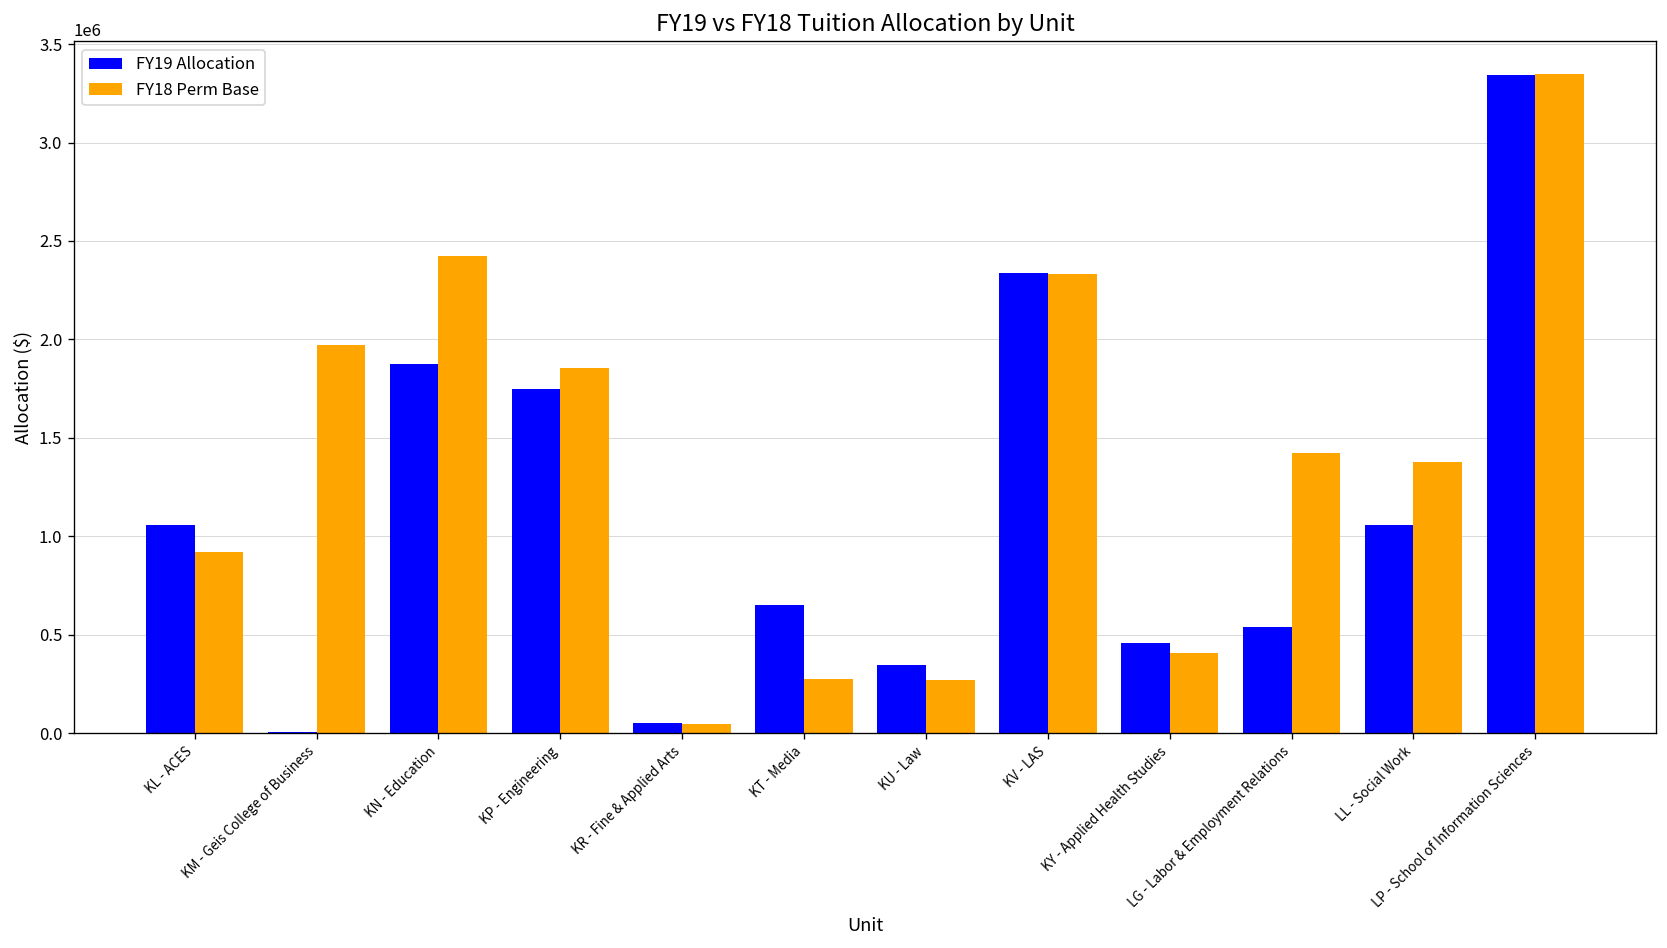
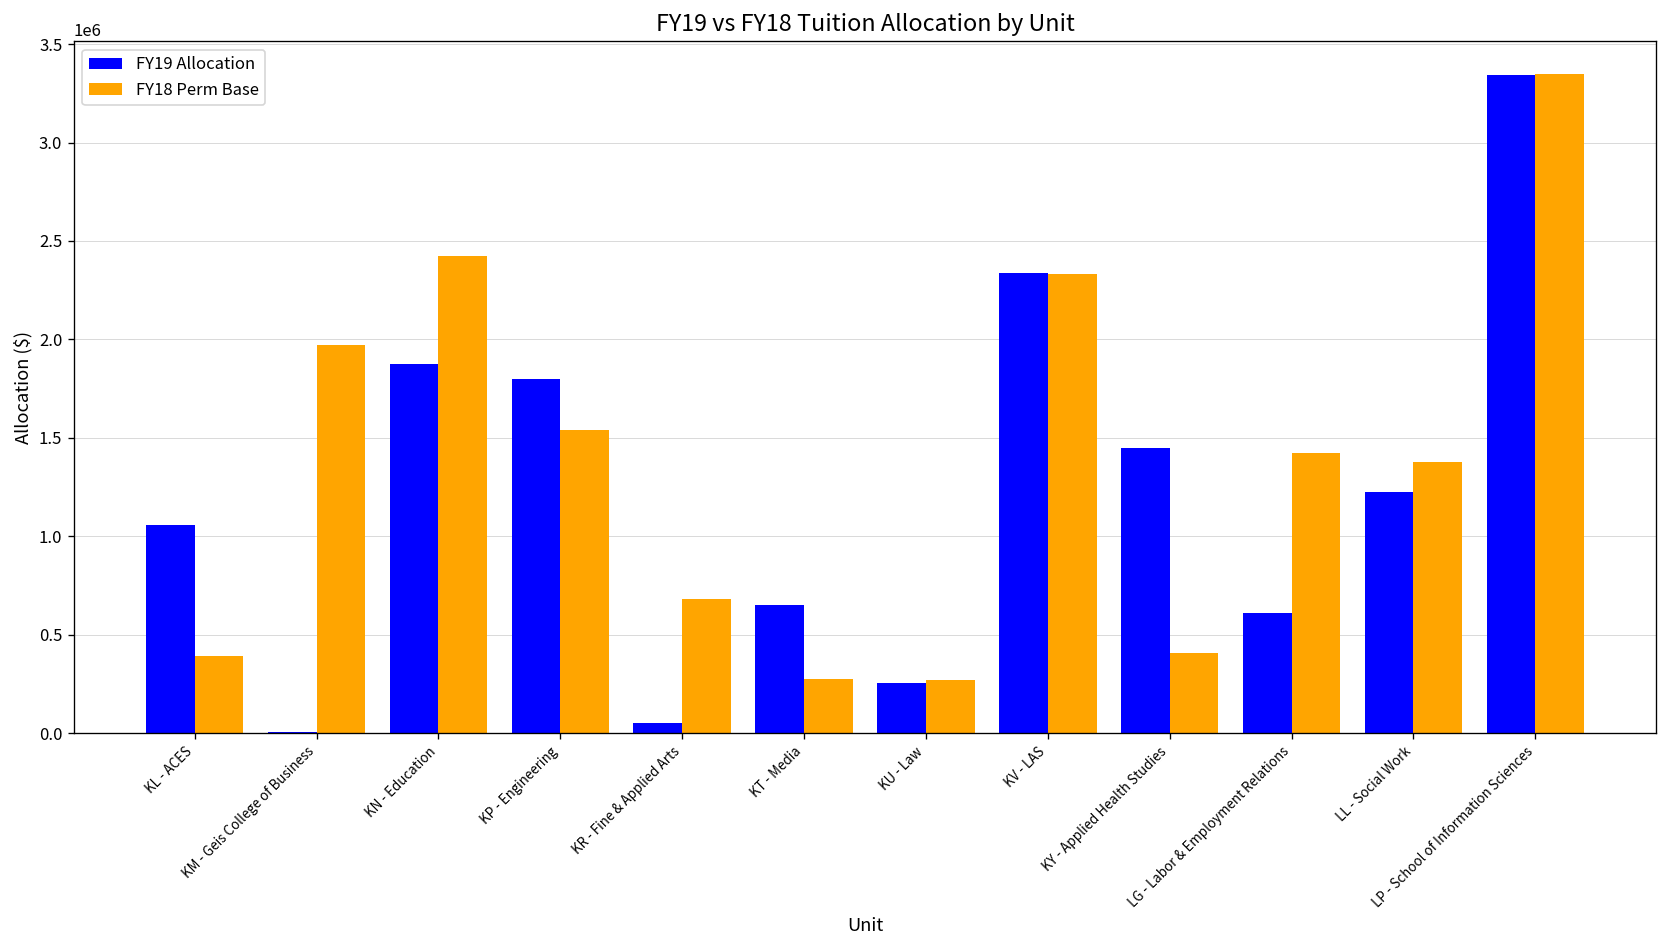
FY18 Perm Base, KL - ACES: 920000 -> 390000
FY19 Allocation, KP - Engineering: 1750000 -> 1800000
FY18 Perm Base, KP - Engineering: 1850000 -> 1540000
FY18 Perm Base, KR - Fine & Applied Arts: 50000 -> 680000
FY19 Allocation, KU - Law: 340000 -> 260000
FY19 Allocation, KY - Applied Health Studies: 460000 -> 1450000
FY19 Allocation, LG - Labor & Employment Relations: 540000 -> 610000
FY19 Allocation, LL - Social Work: 1060000 -> 1220000
